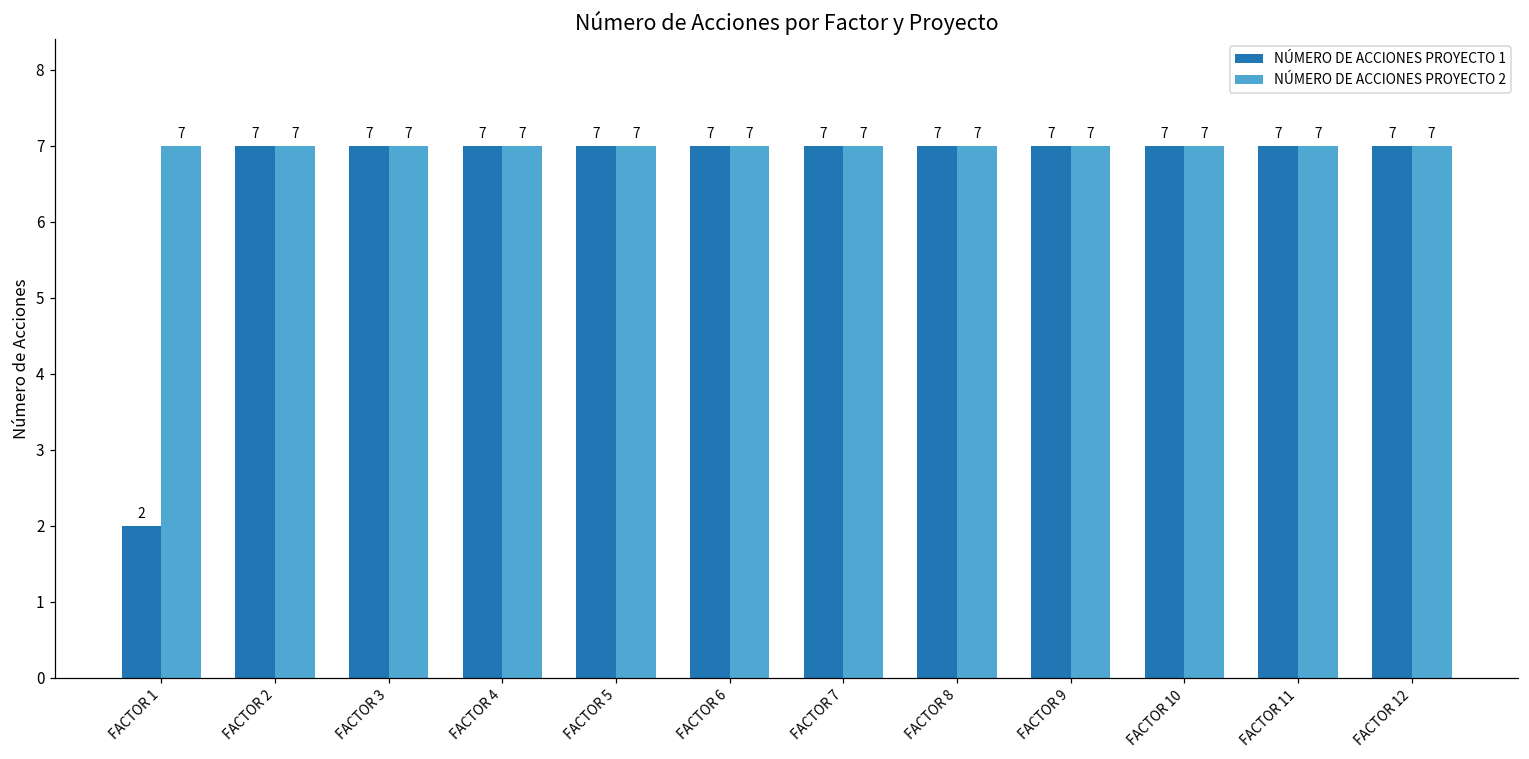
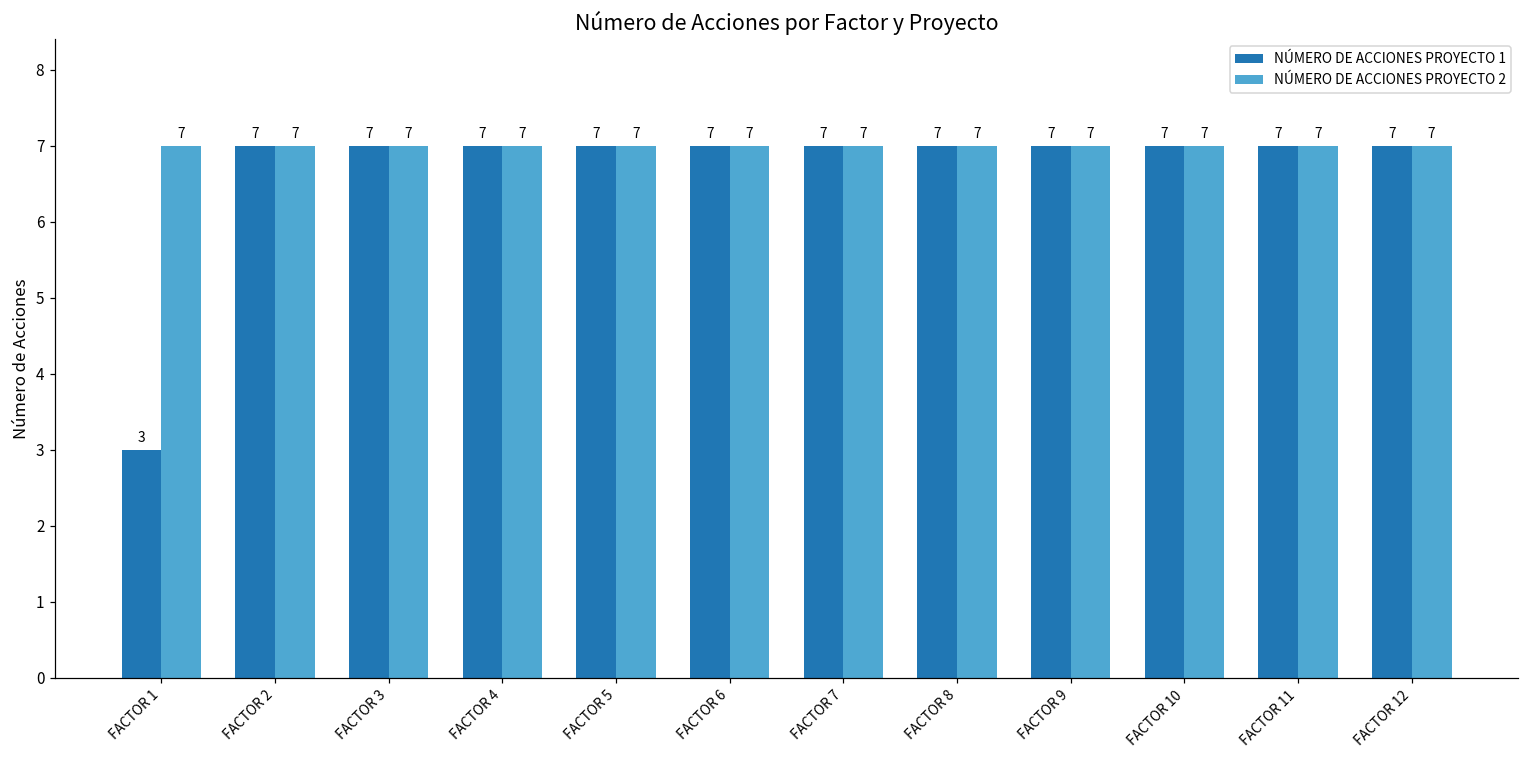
NÚMERO DE ACCIONES PROYECTO 1, FACTOR 1: 2 -> 3
